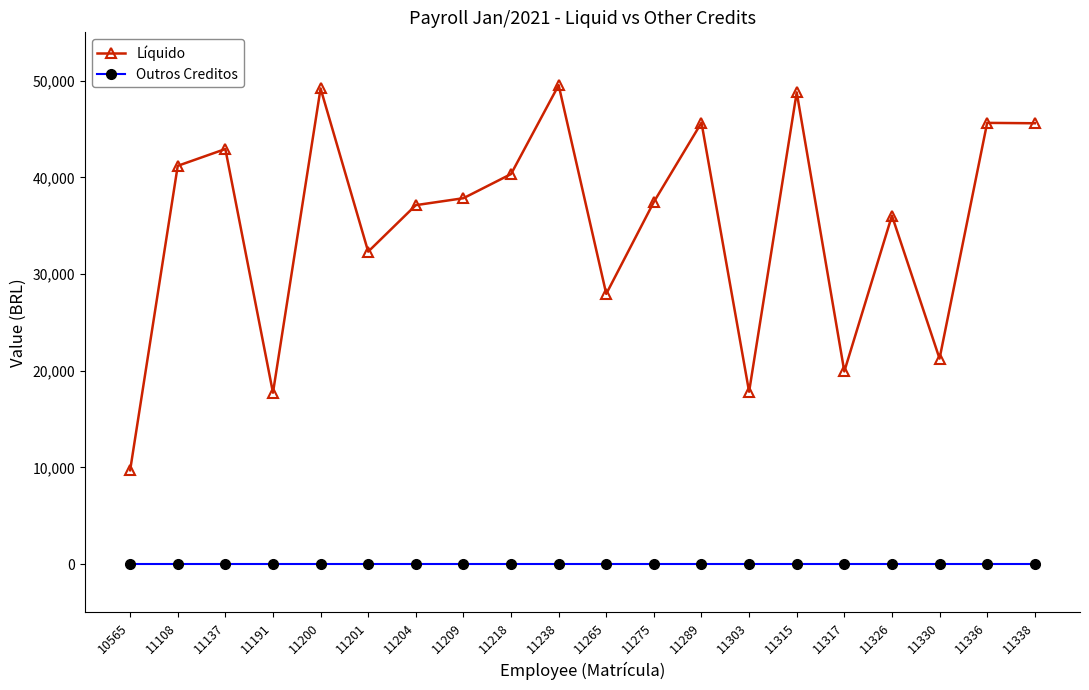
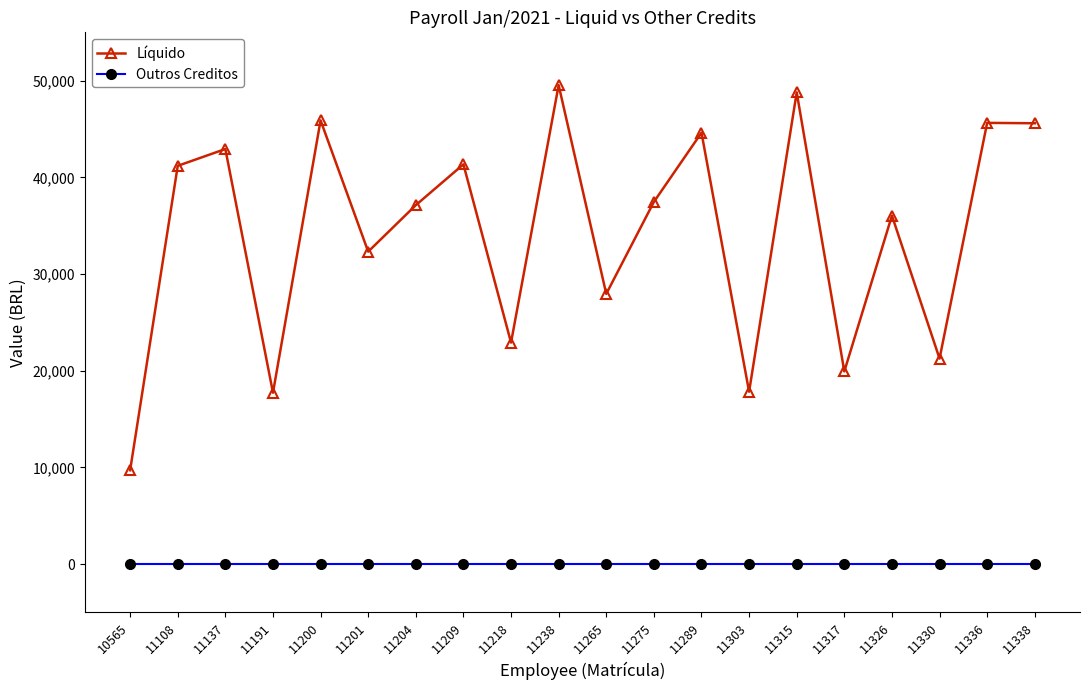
Líquido, 11200: 49,000 -> 46,000
Líquido, 11209: 38,000 -> 41,000
Líquido, 11218: 40,000 -> 23,000
Líquido, 11289: 46,000 -> 45,000
